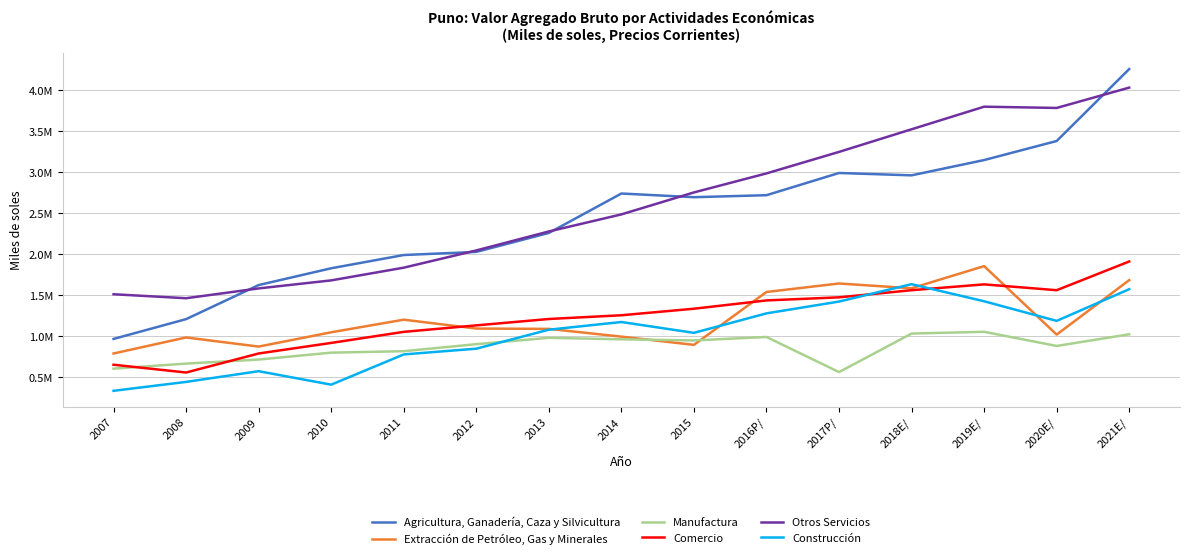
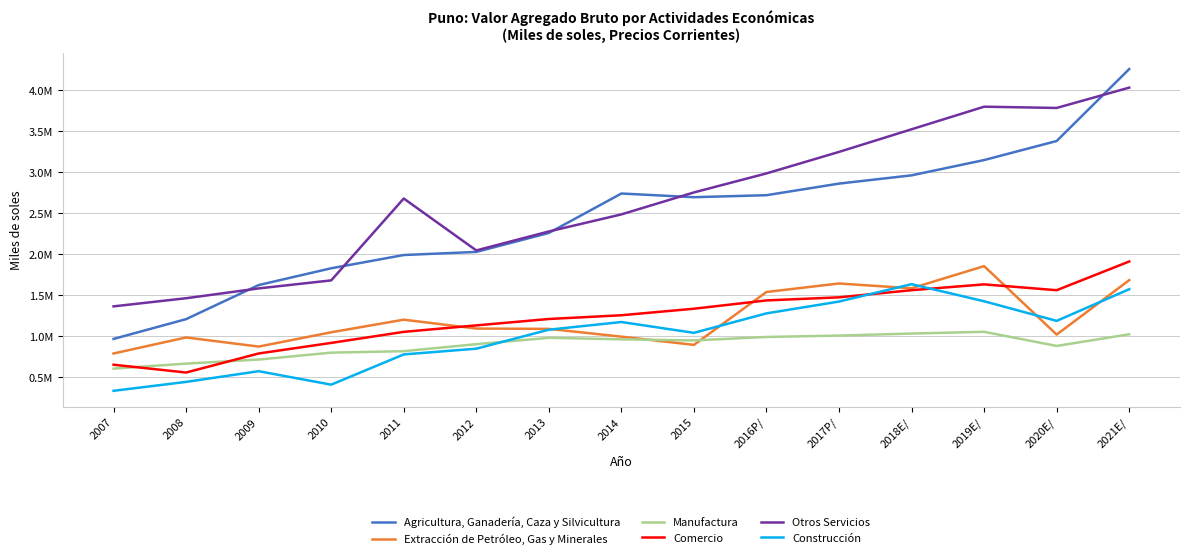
Otros Servicios, 2007: 1500000 -> 1400000
Otros Servicios, 2011: 1800000 -> 2700000
Agricultura, Ganadería, Caza y Silvicultura, 2017P/: 3000000 -> 2900000
Manufactura, 2017P/: 600000 -> 1000000
